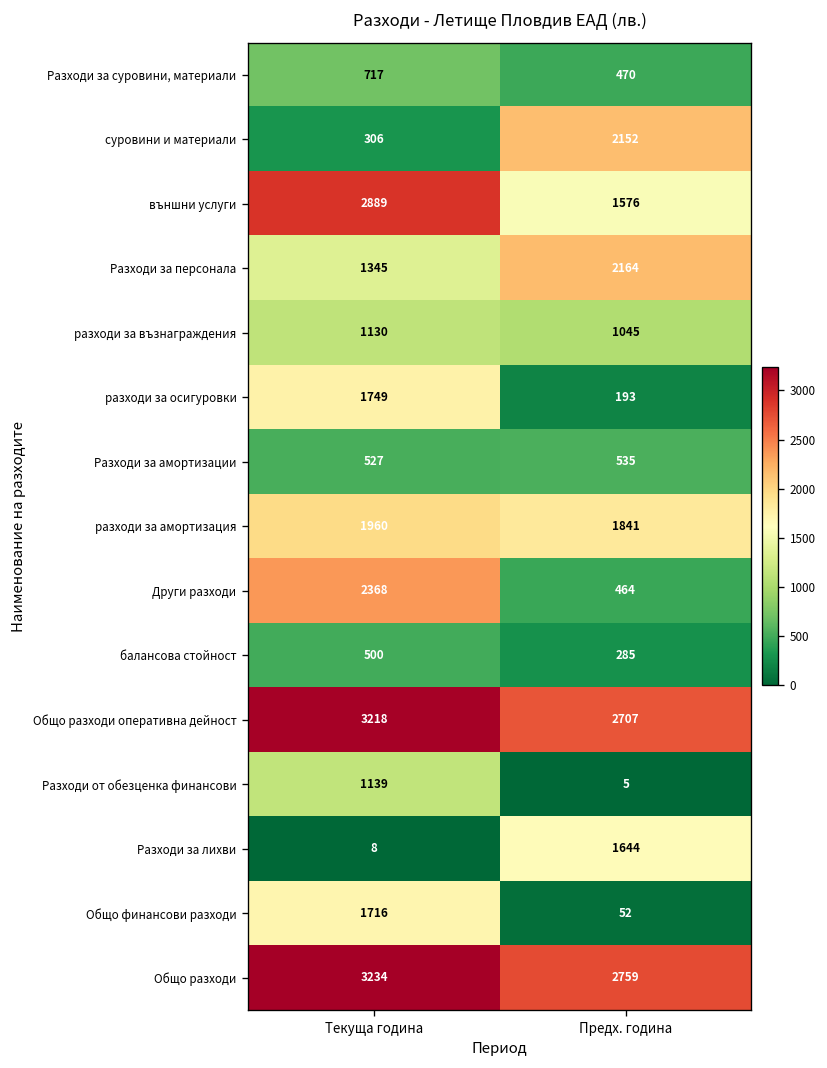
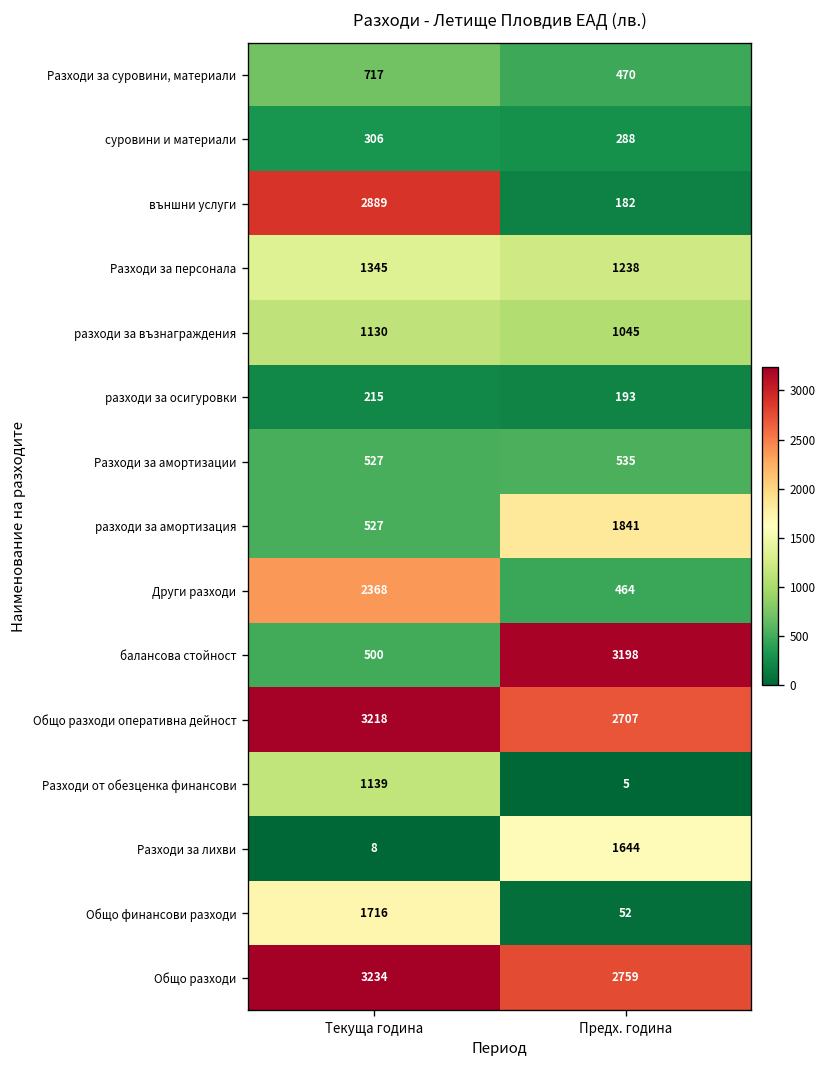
суровини и материали, Предх. година: 2152 -> 288
външни услуги, Предх. година: 1576 -> 182
Разходи за персонала, Предх. година: 2164 -> 1238
разходи за осигуровки, Текуща година: 1749 -> 215
разходи за амортизация, Текуща година: 1960 -> 527
балансова стойност, Предх. година: 285 -> 3198
